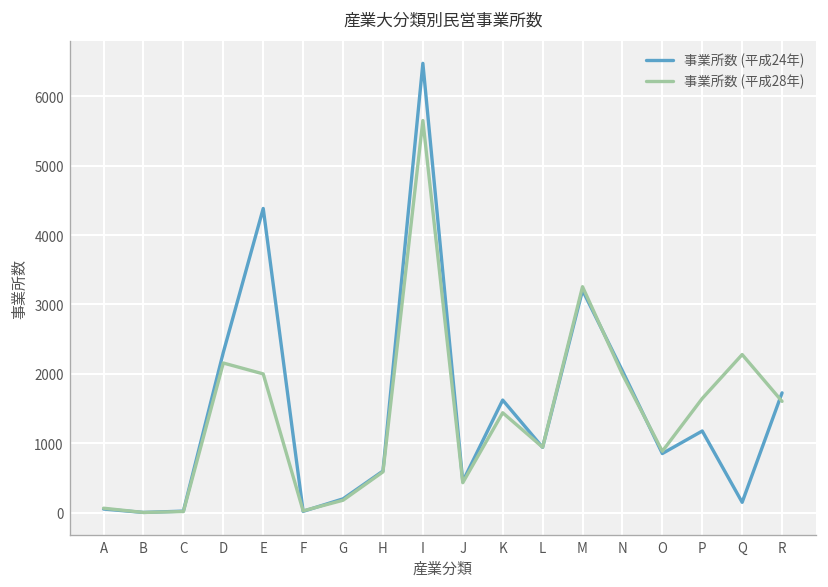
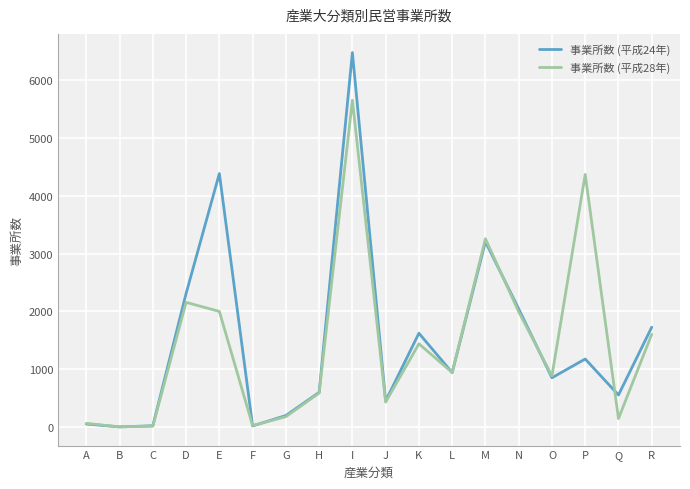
事業所数 (平成28年), P: 1600 -> 4400
事業所数 (平成24年), Q: 100 -> 600
事業所数 (平成28年), Q: 2300 -> 100
